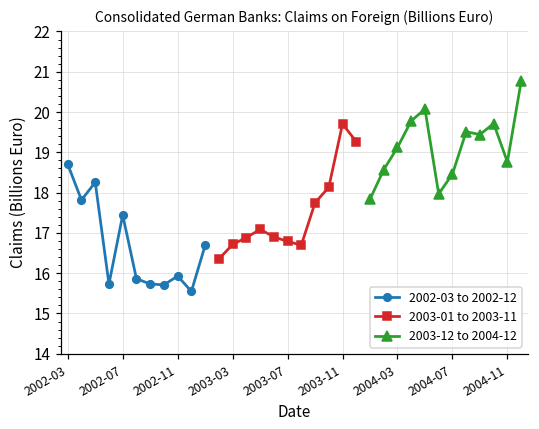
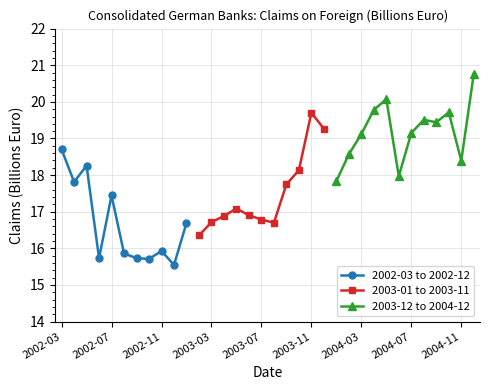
2003-12 to 2004-12, 2004-07: 18.5 -> 19.2
2003-12 to 2004-12, 2004-11: 18.8 -> 18.4
